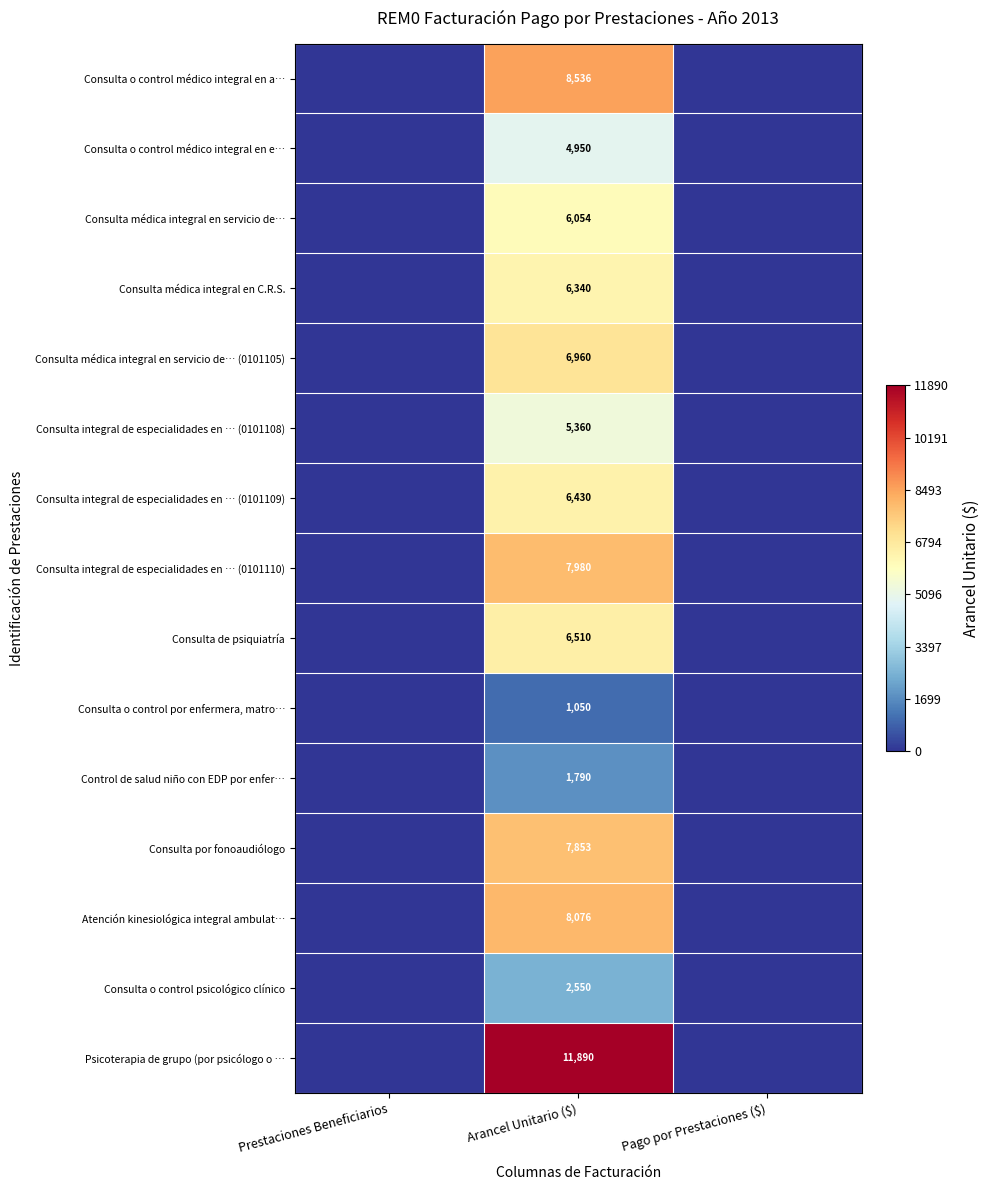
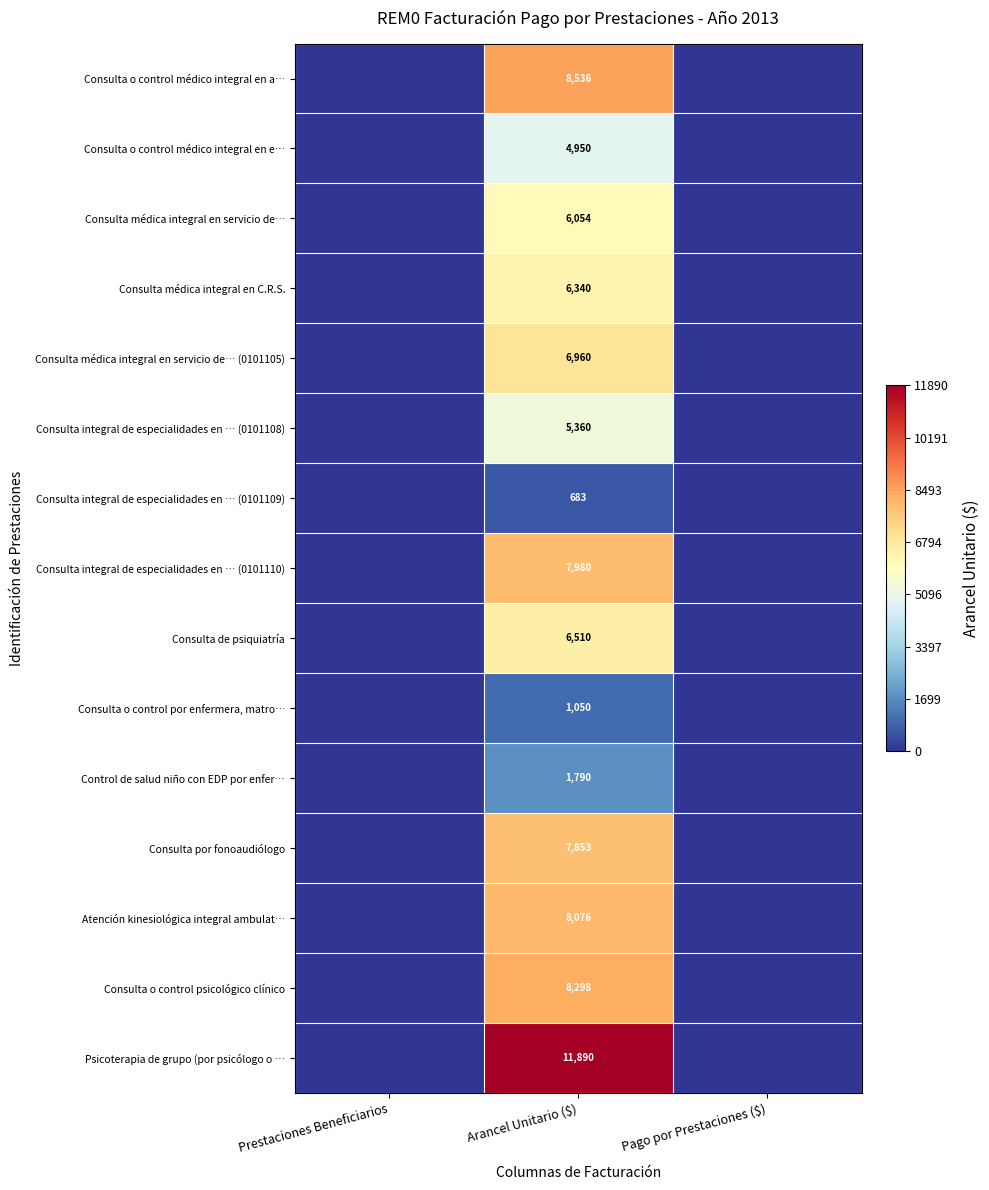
Consulta integral de especialidades en … (0101109), Arancel Unitario ($): 6,430 -> 683
Consulta o control psicológico clínico, Arancel Unitario ($): 2,550 -> 8,298
